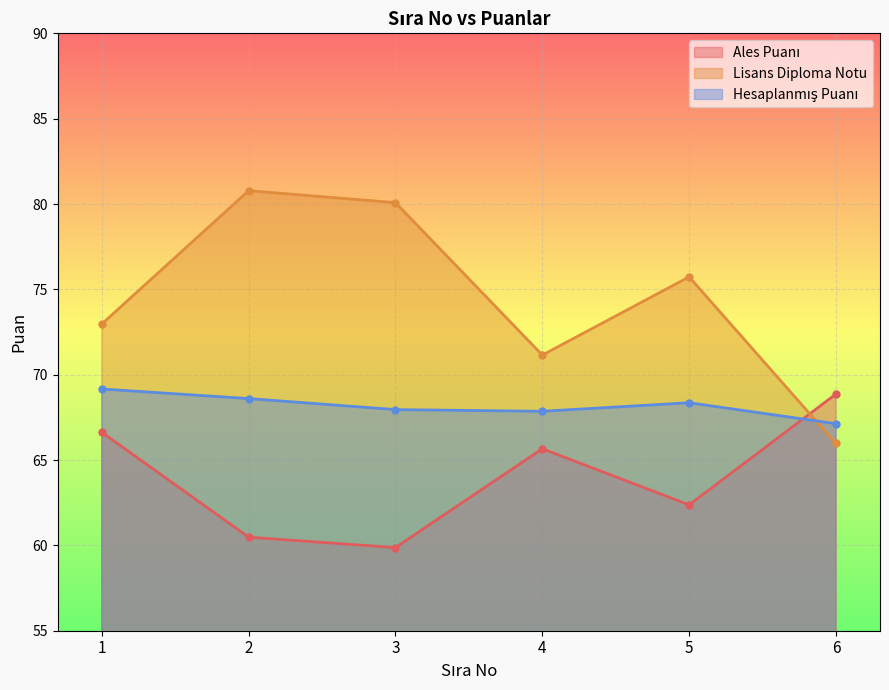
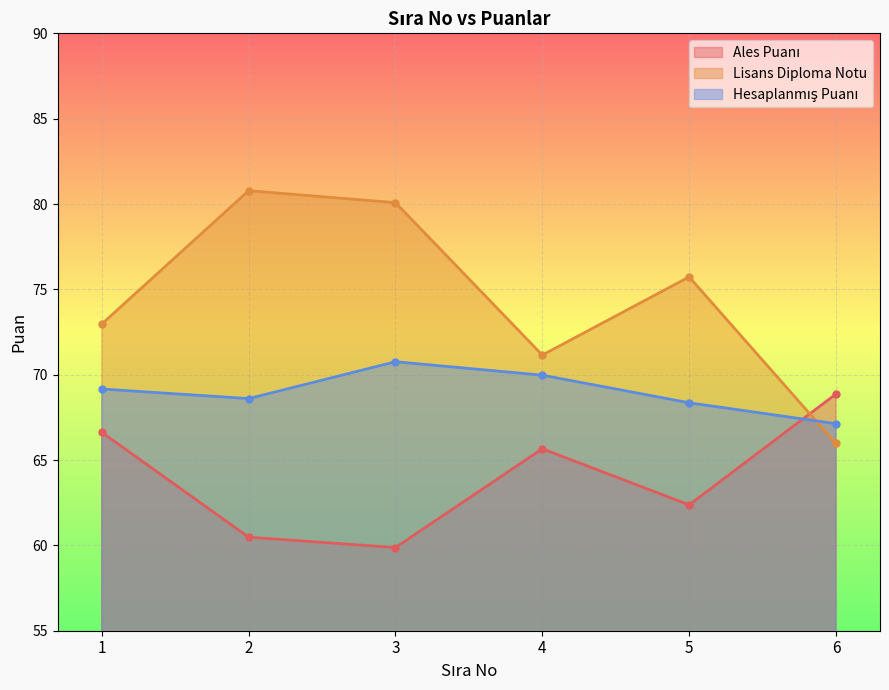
Hesaplanmış Puanı, 3: 68.0 -> 70.8
Hesaplanmış Puanı, 4: 67.9 -> 70.0
